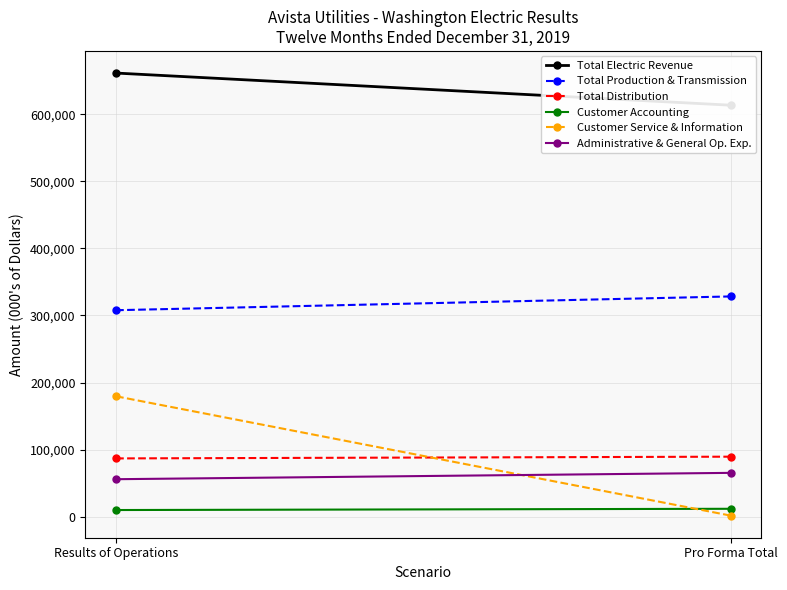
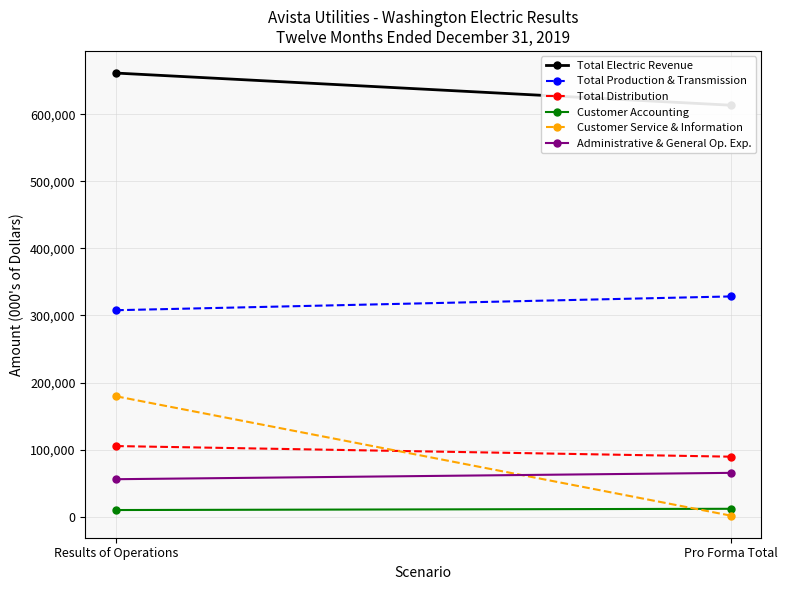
Total Distribution, Results of Operations: 90,000 -> 110,000
